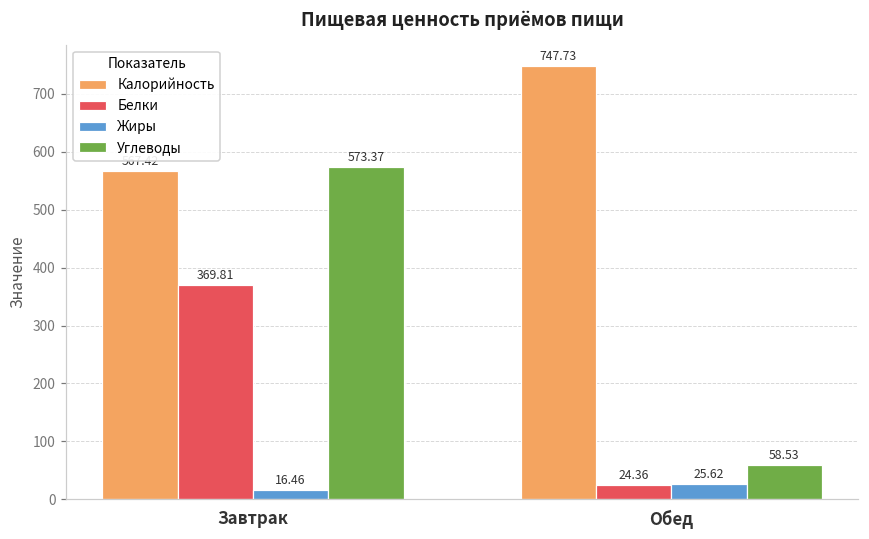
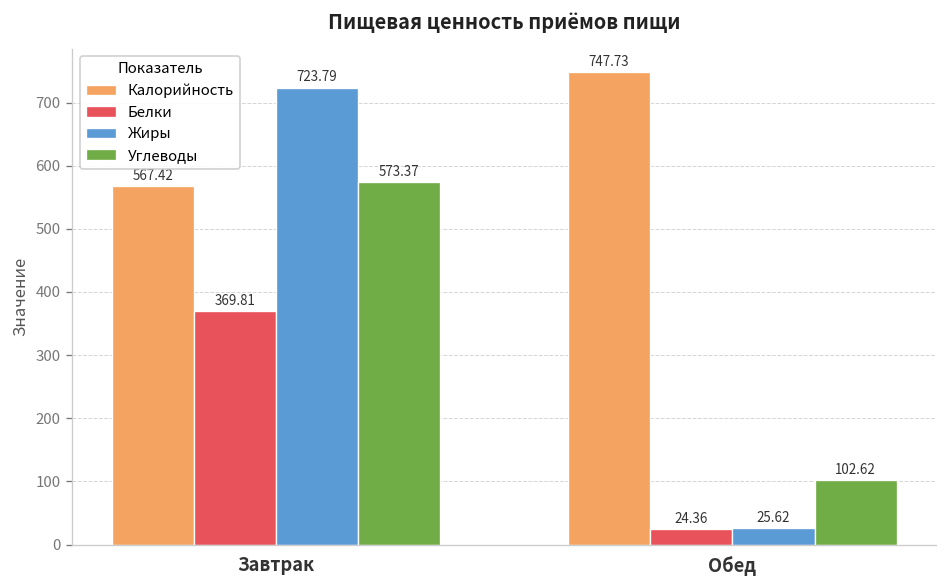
Жиры, Завтрак: 16.46 -> 723.79
Углеводы, Обед: 58.53 -> 102.62
